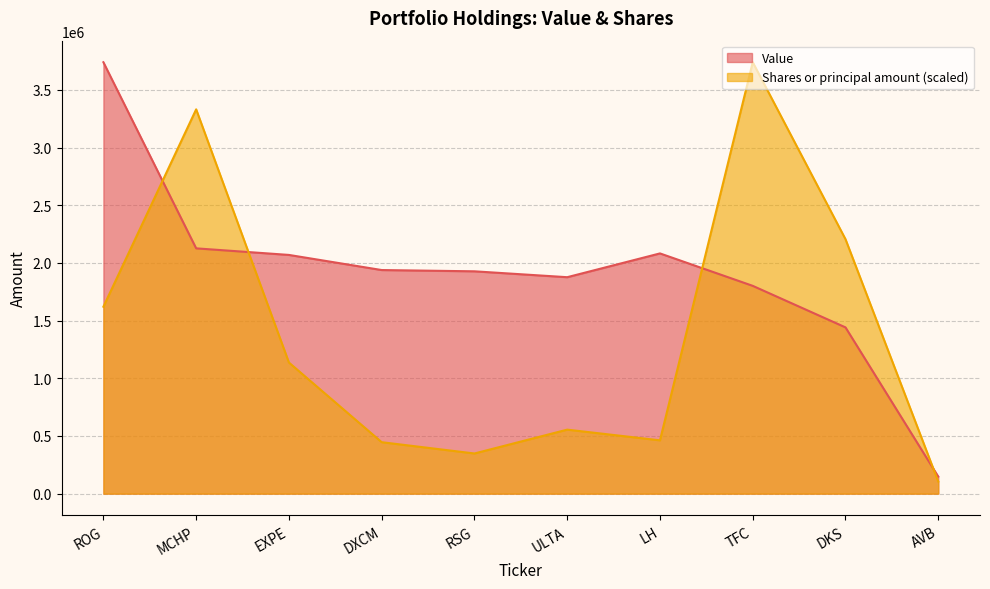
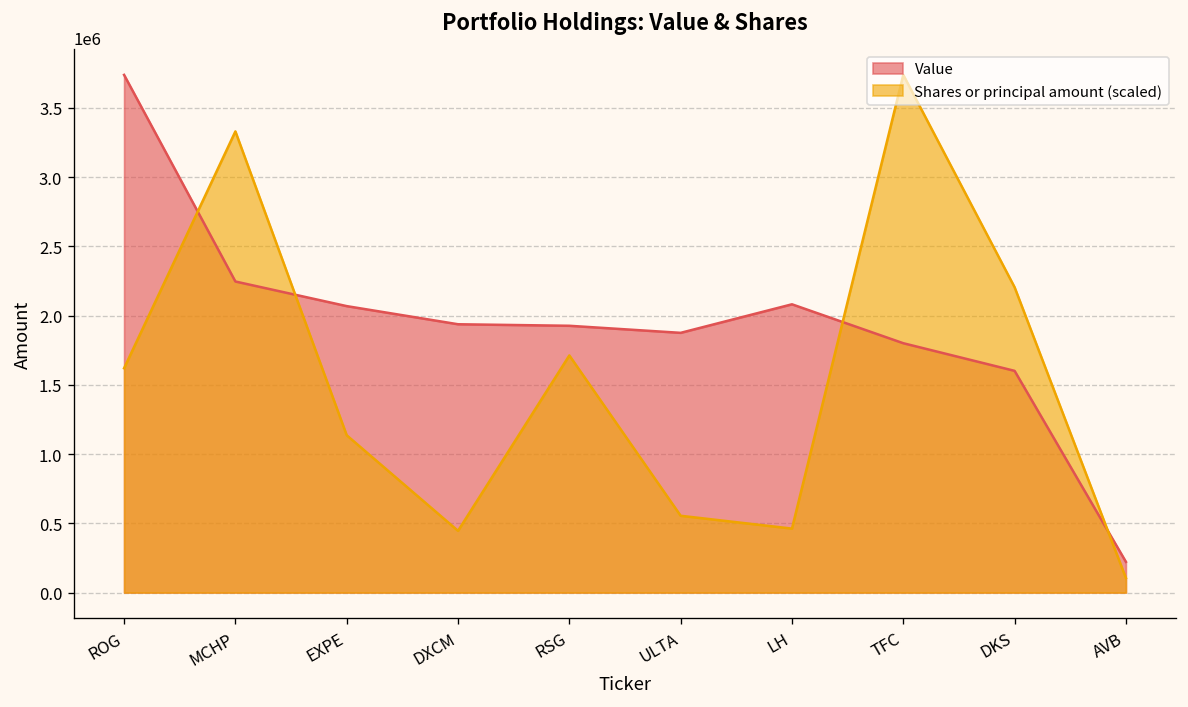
Value, MCHP: 2130000 -> 2250000
Shares or principal amount (scaled), RSG: 350000 -> 1710000
Value, DKS: 1440000 -> 1600000
Value, AVB: 150000 -> 220000
